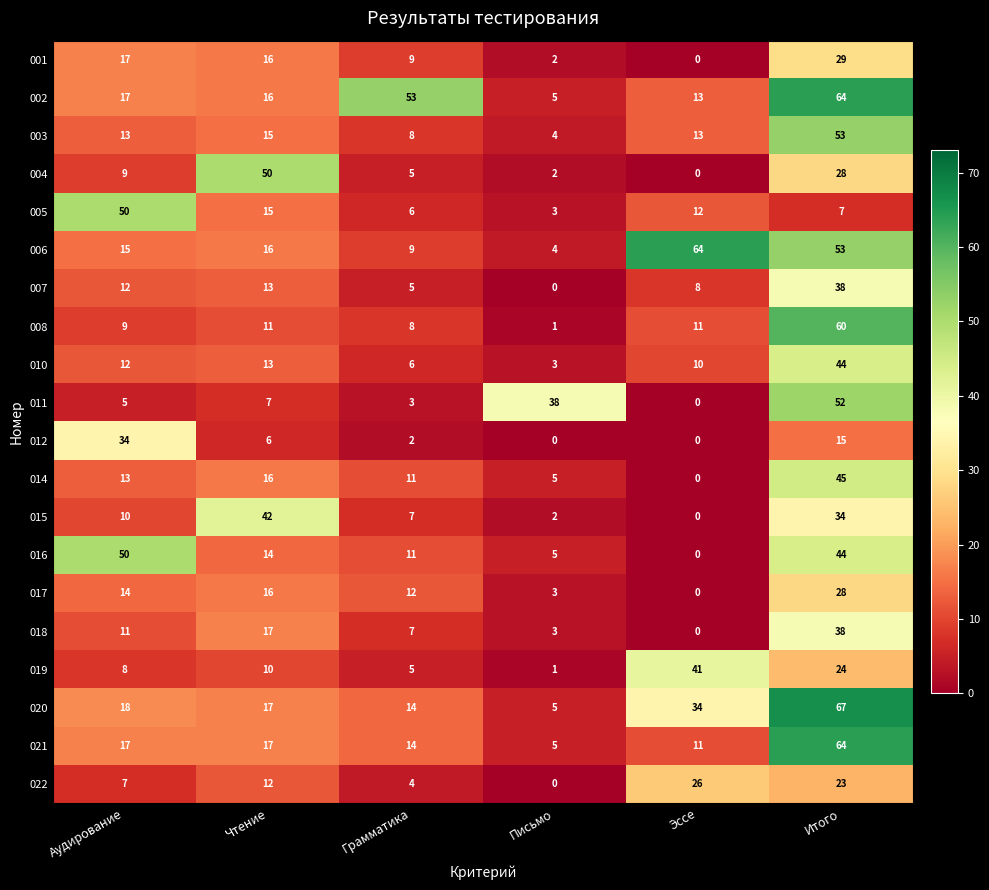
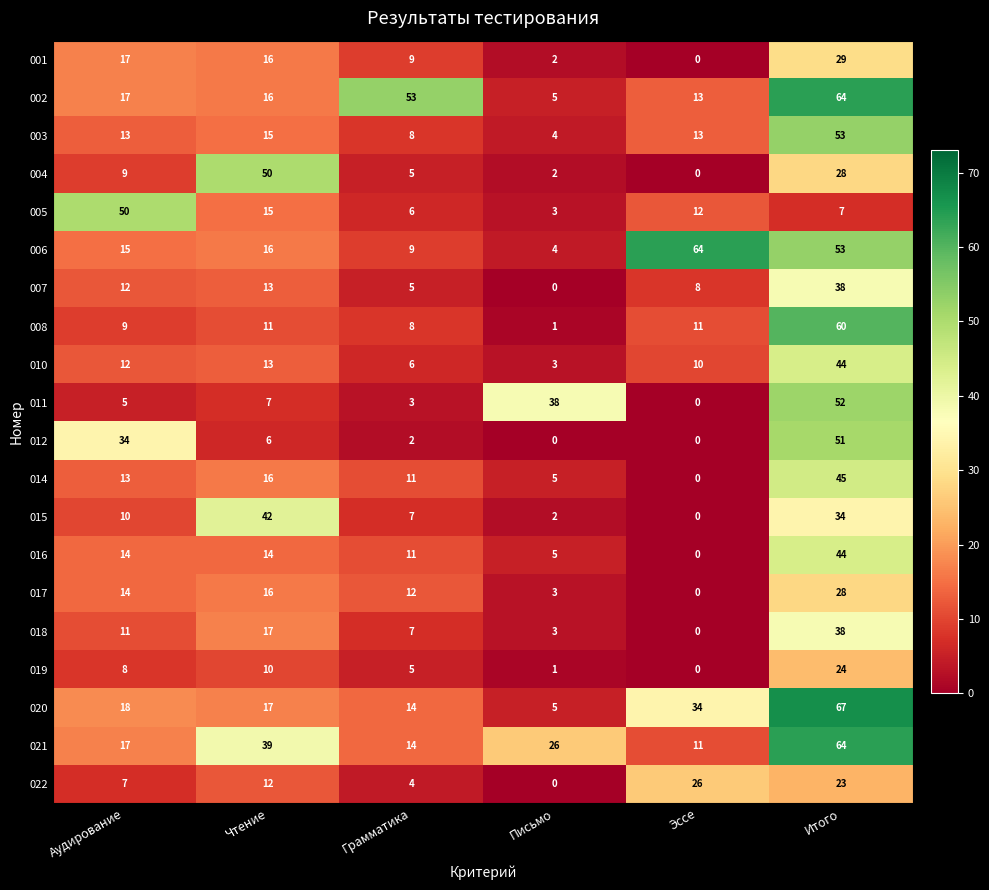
012, Итого: 15 -> 51
016, Аудирование: 50 -> 14
019, Эссе: 41 -> 0
021, Чтение: 17 -> 39
021, Письмо: 5 -> 26
